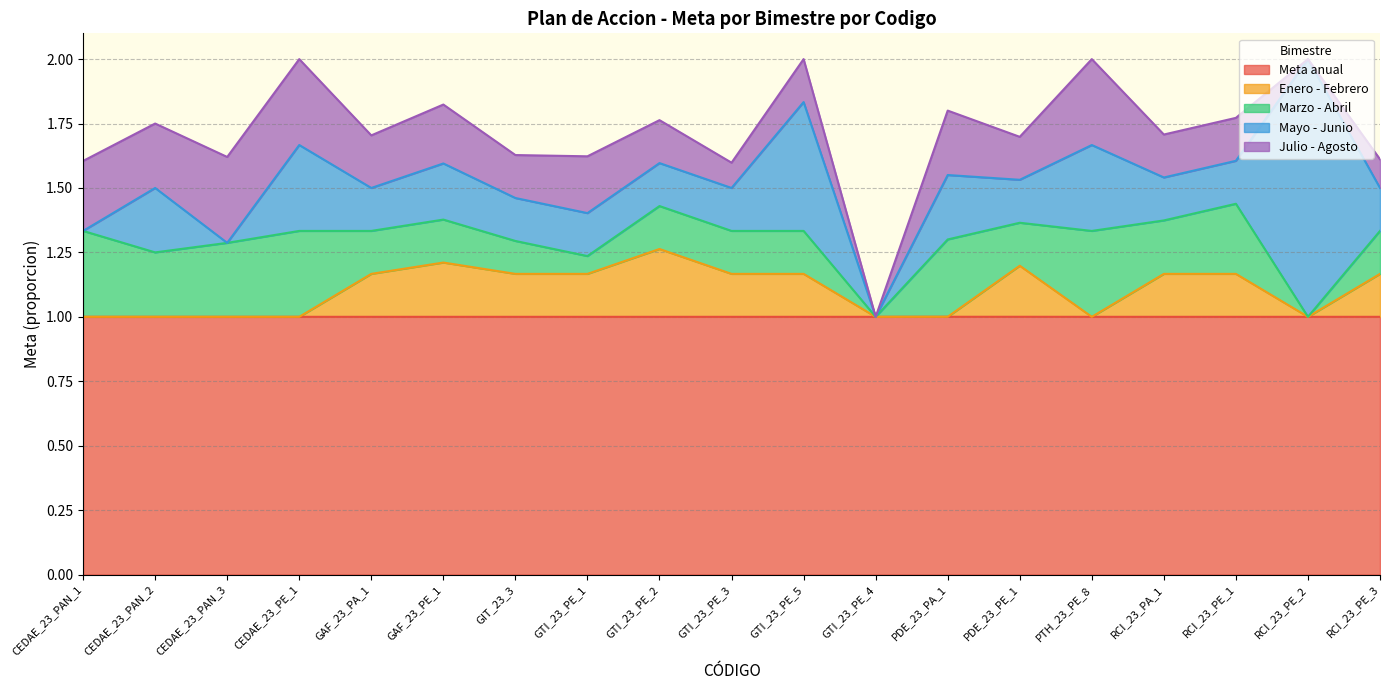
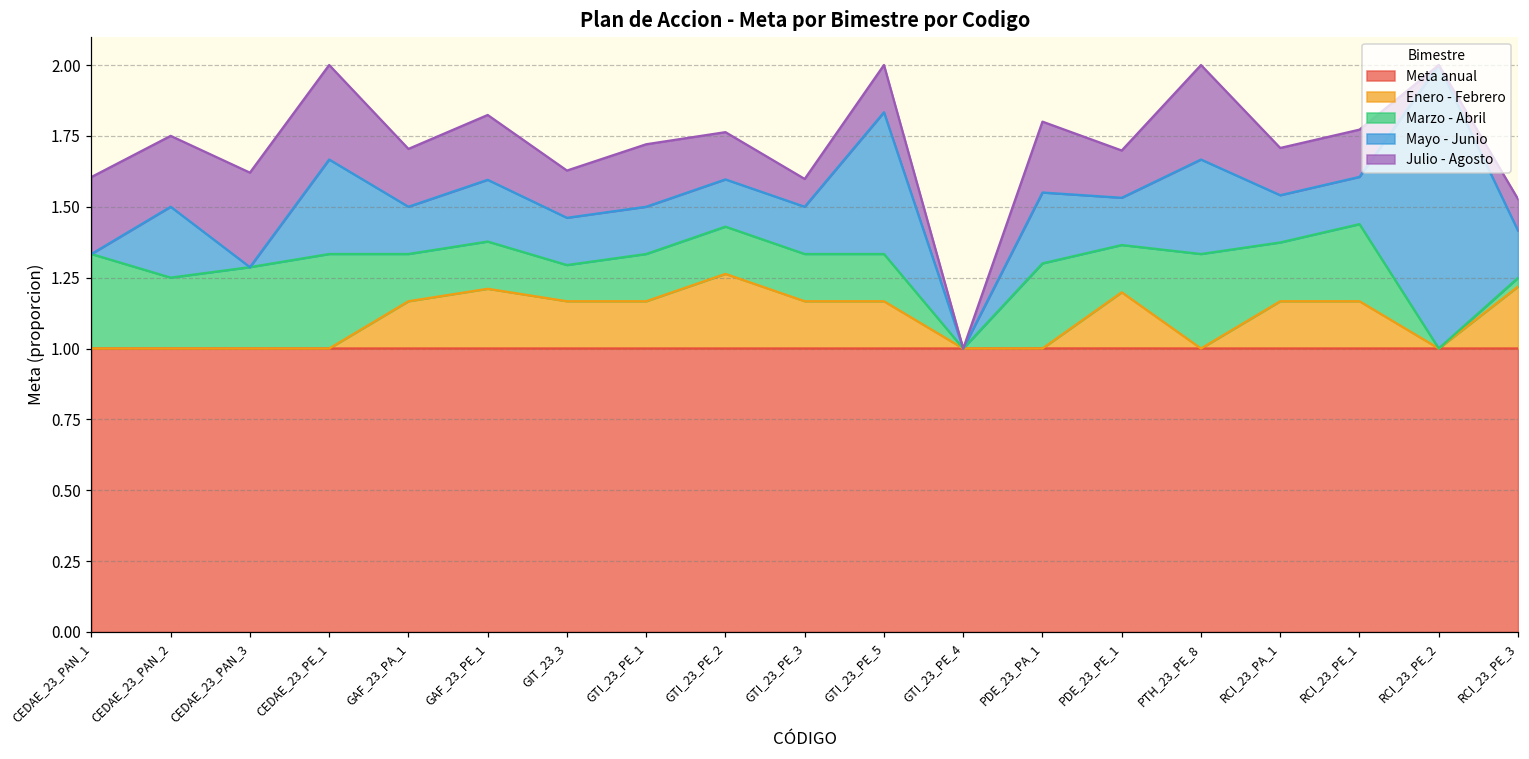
Marzo - Abril, GTI_23_PE_1: 0.07 -> 0.17
Enero - Febrero, RCI_23_PE_3: 0.17 -> 0.22
Marzo - Abril, RCI_23_PE_3: 0.17 -> 0.03
